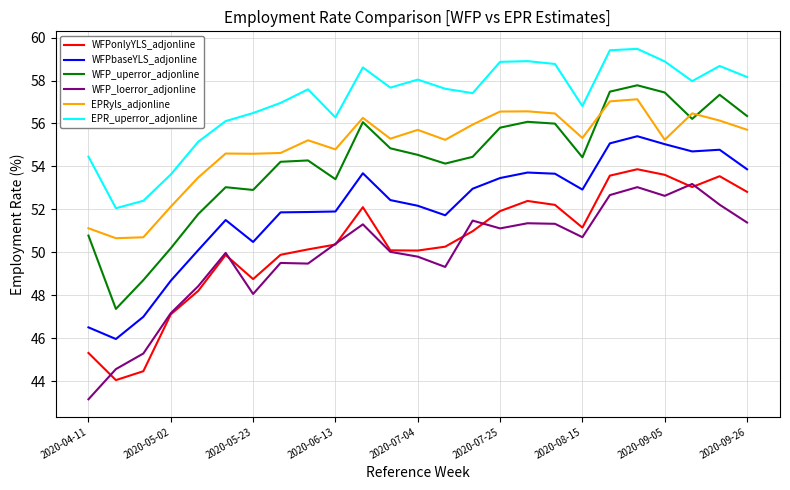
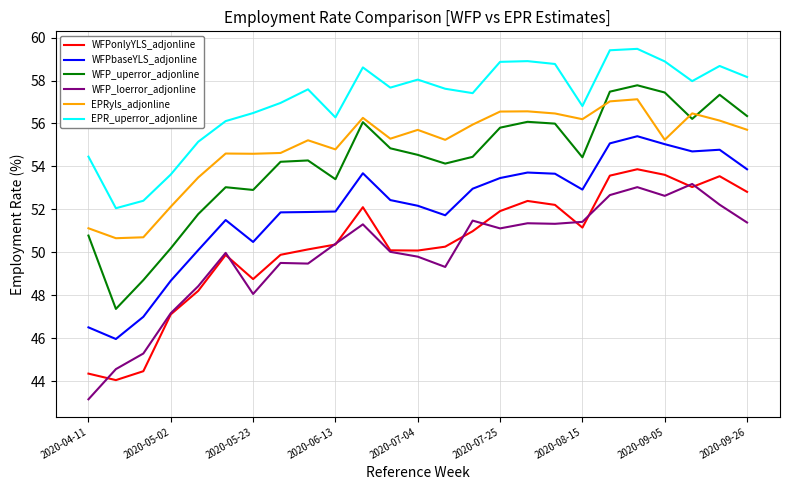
WFPonlyYLS_adjonline, 2020-04-11: 45.3 -> 44.4
WFP_loerror_adjonline, 2020-08-15: 50.7 -> 51.4
EPRyls_adjonline, 2020-08-15: 55.3 -> 56.2
